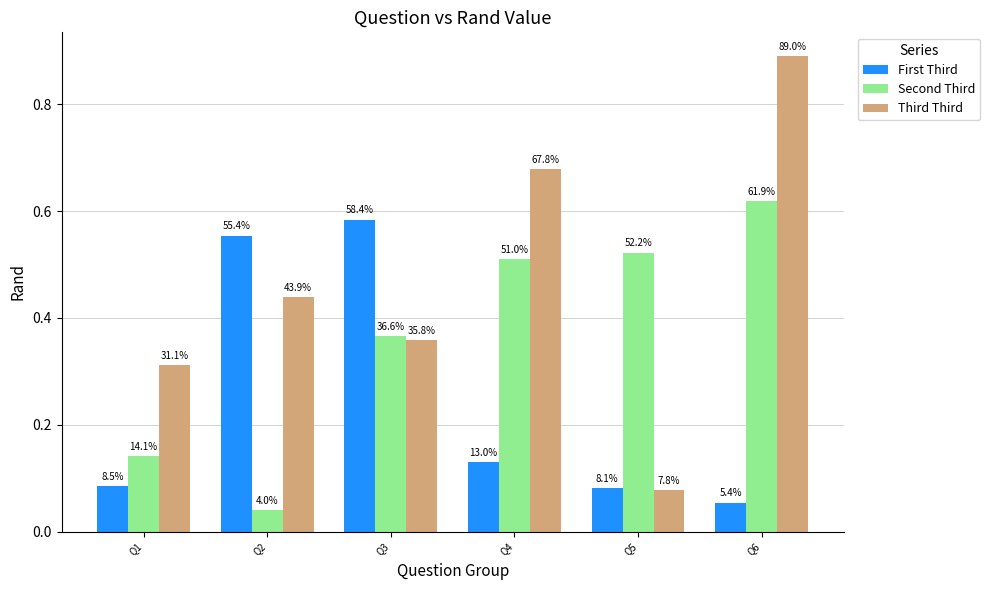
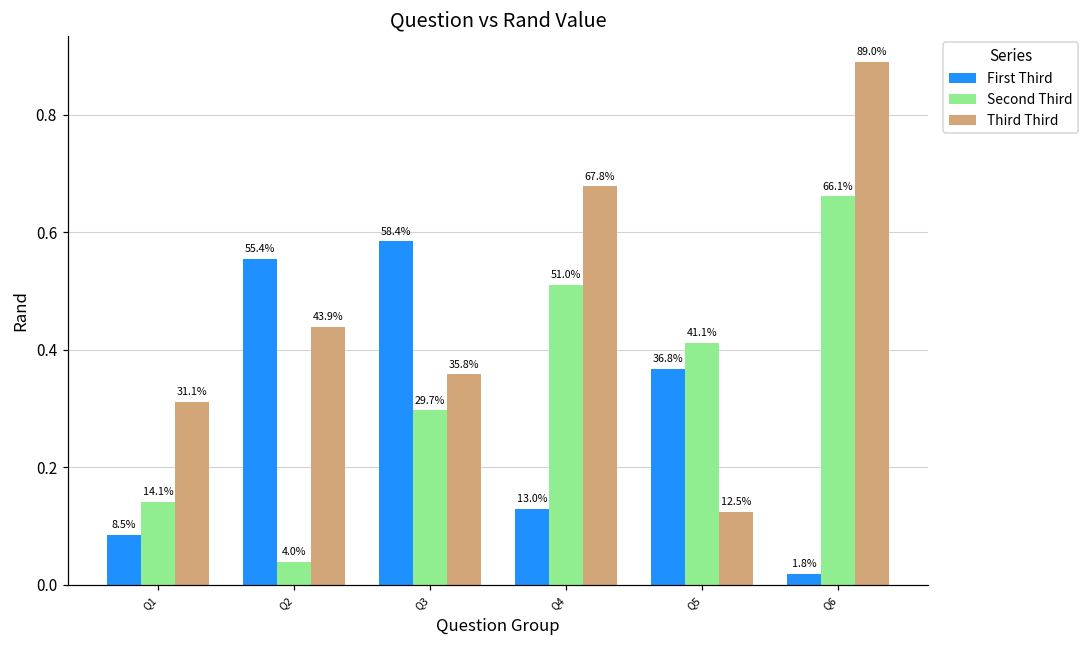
Second Third, Q3: 36.6% -> 29.7%
First Third, Q5: 8.1% -> 36.8%
Second Third, Q5: 52.2% -> 41.1%
Third Third, Q5: 7.8% -> 12.5%
First Third, Q6: 5.4% -> 1.8%
Second Third, Q6: 61.9% -> 66.1%
